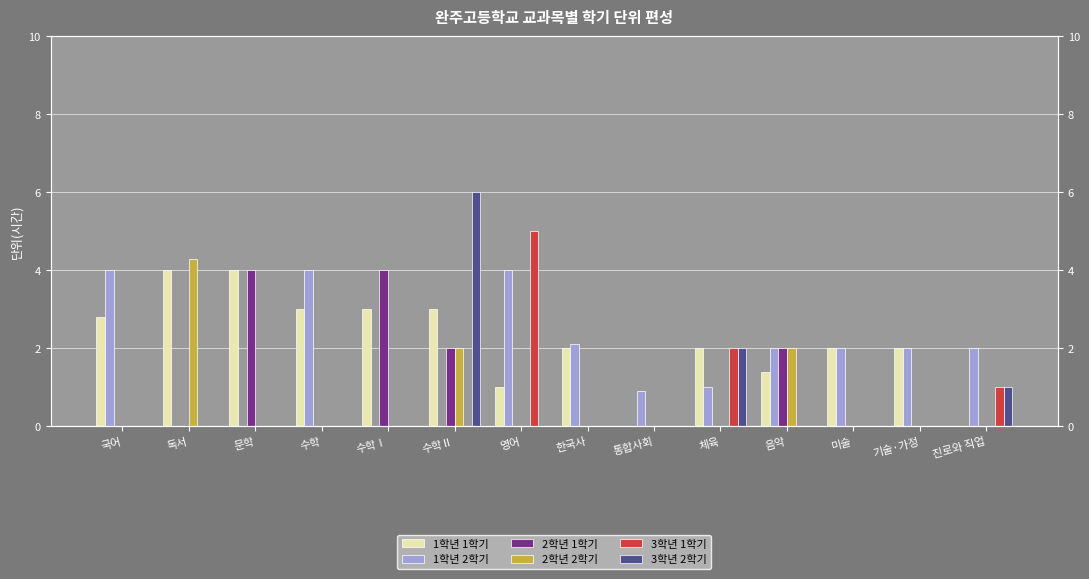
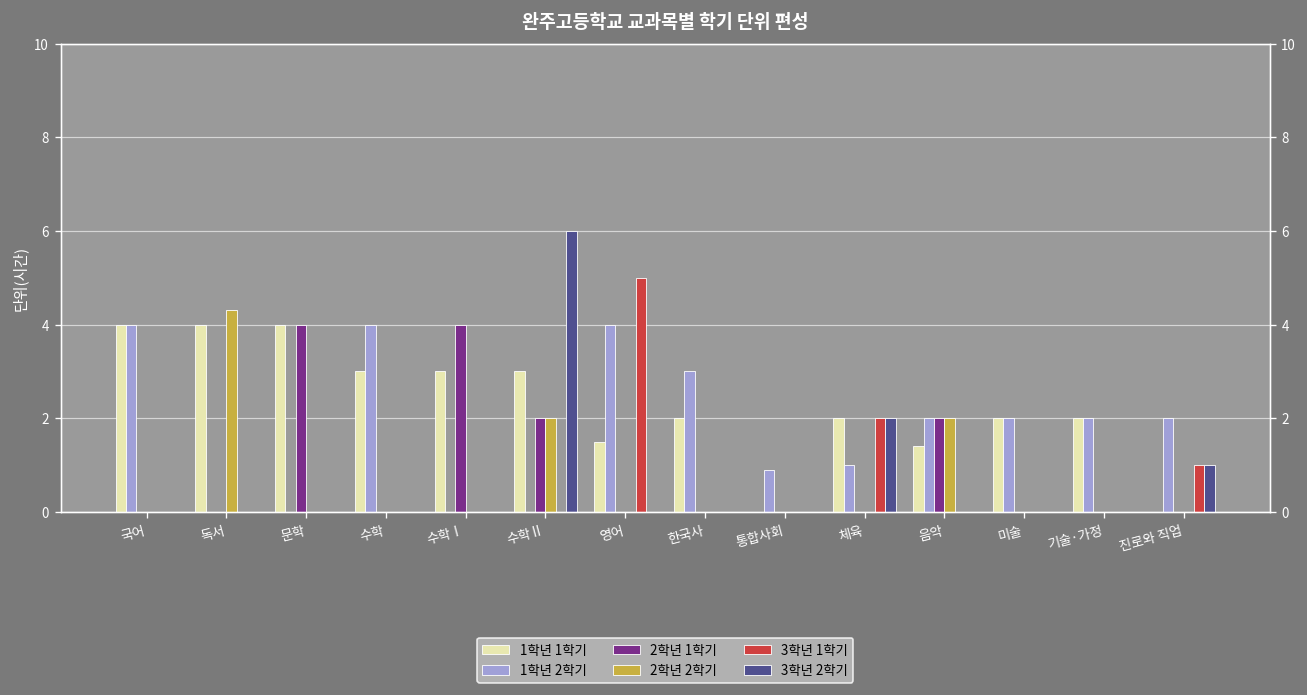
1학년 1학기, 국어: 2.8 -> 4.0
1학년 1학기, 영어: 1.0 -> 1.5
1학년 2학기, 한국사: 2.1 -> 3.0
